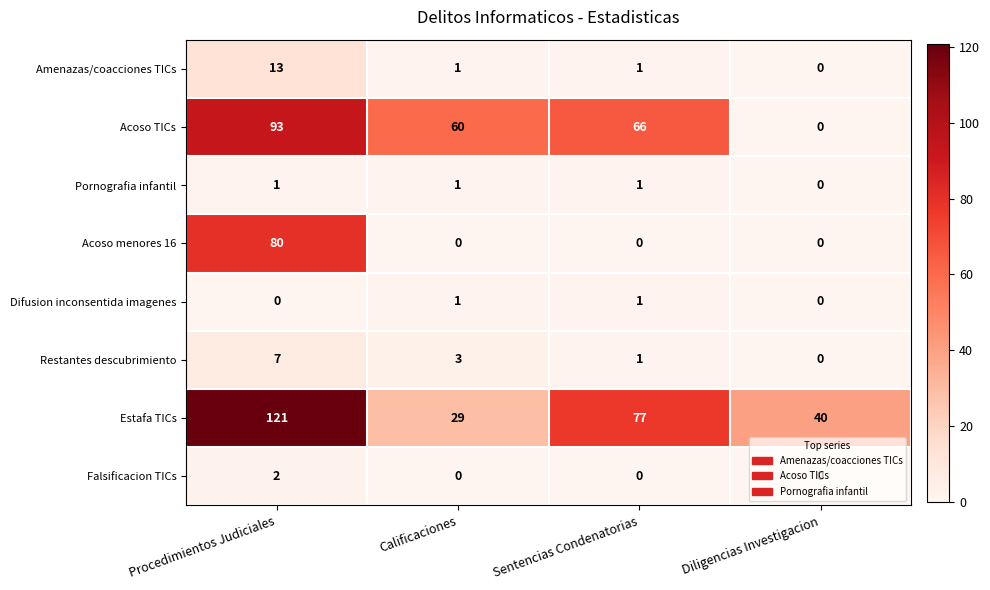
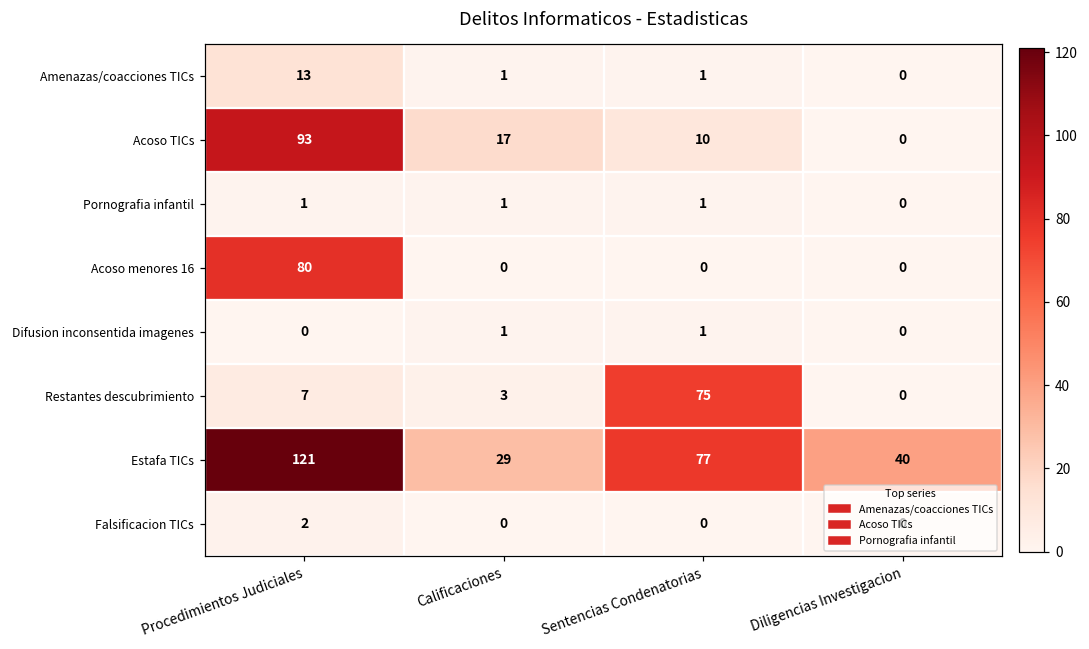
Acoso TICs, Calificaciones: 60 -> 17
Acoso TICs, Sentencias Condenatorias: 66 -> 10
Restantes descubrimiento, Sentencias Condenatorias: 1 -> 75
